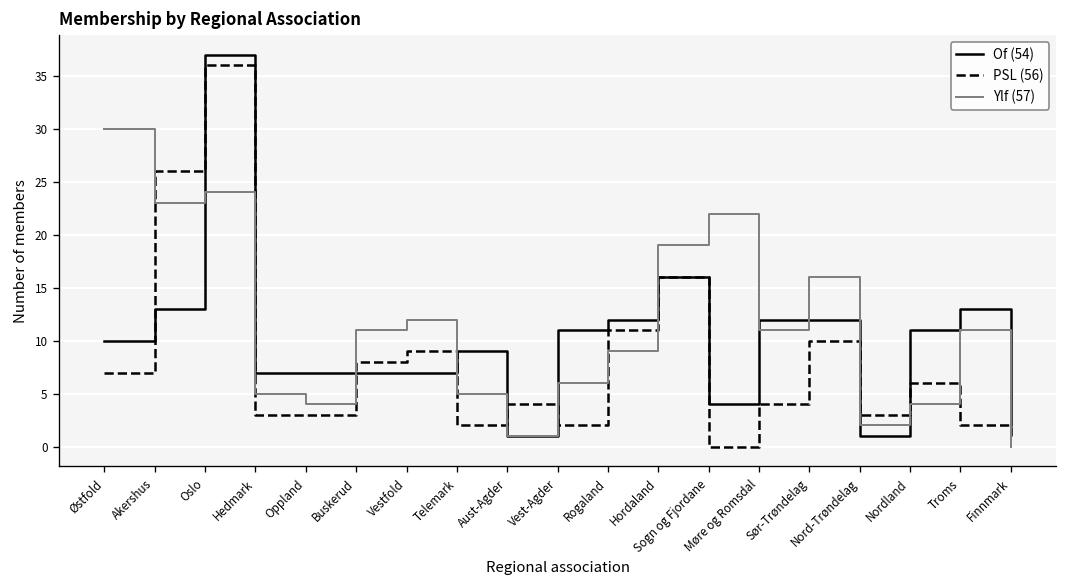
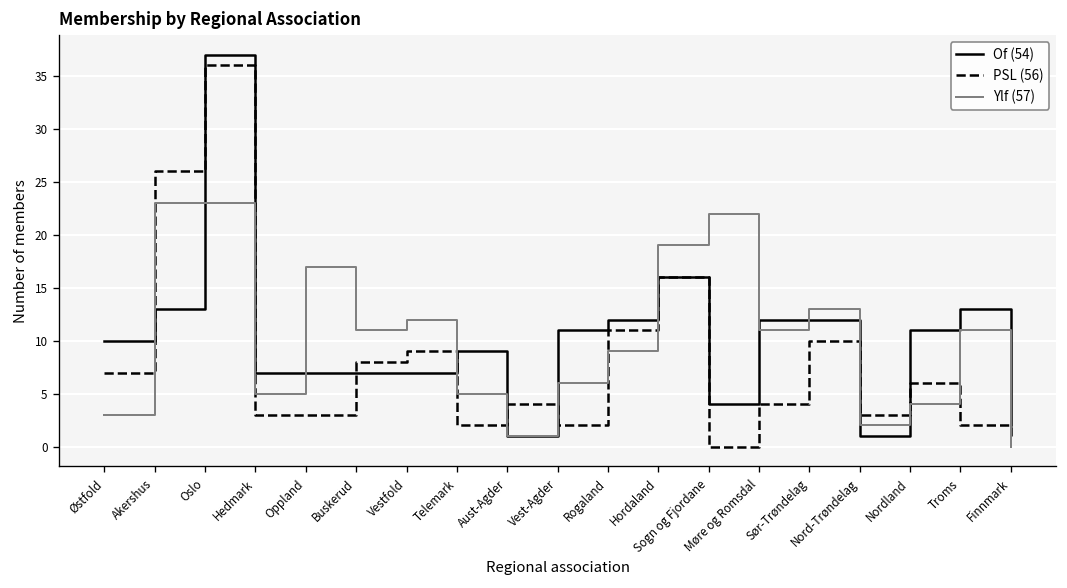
Ylf (57), Østfold: 30 -> 3
Ylf (57), Oslo: 24 -> 23
Ylf (57), Oppland: 4 -> 17
Ylf (57), Sør-Trøndelag: 16 -> 13
